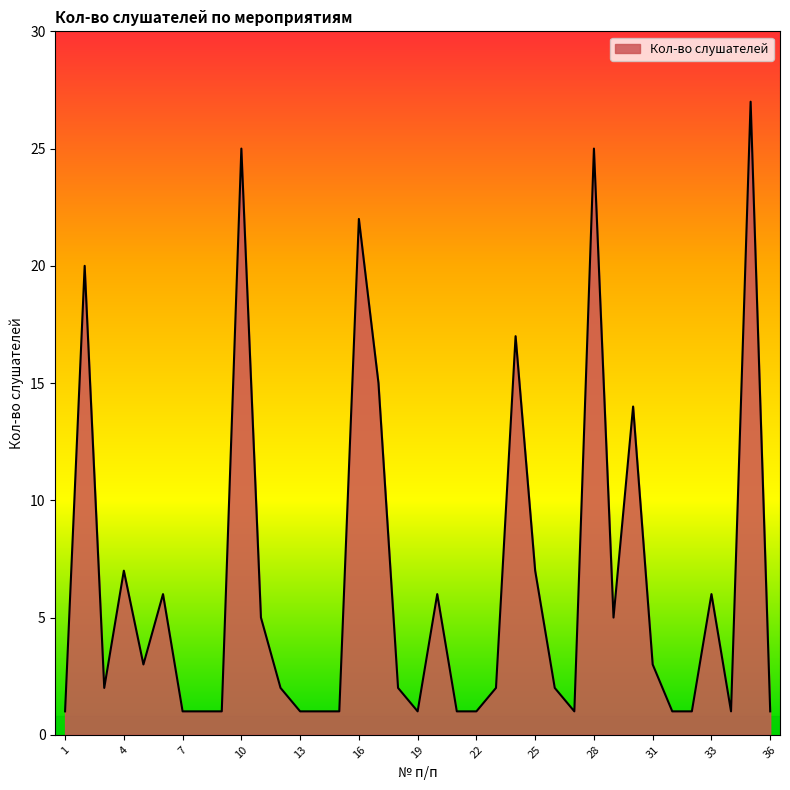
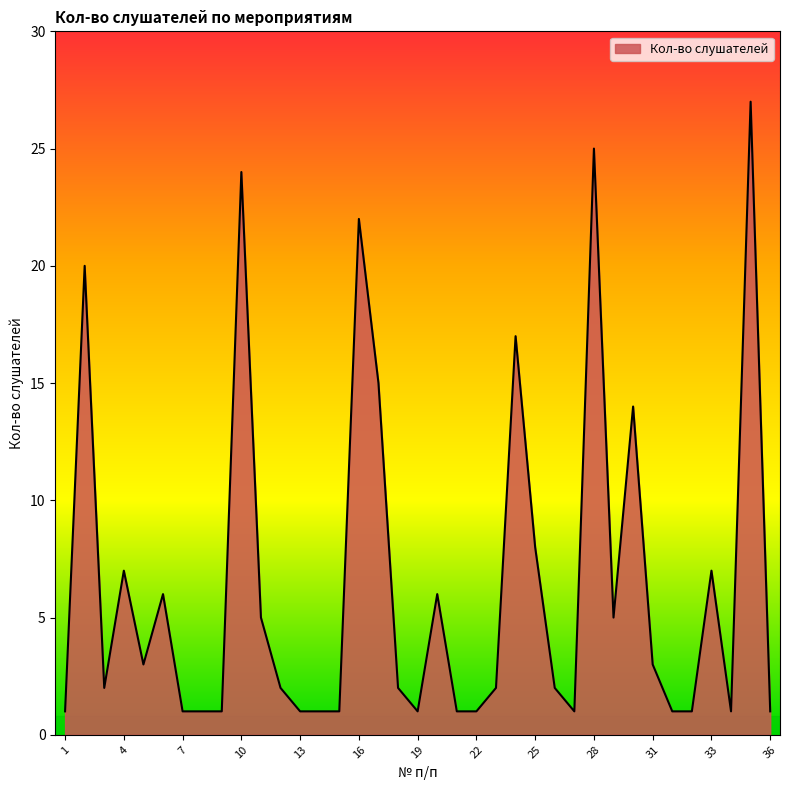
10: 25 -> 24
25: 7 -> 8
33: 6 -> 7
